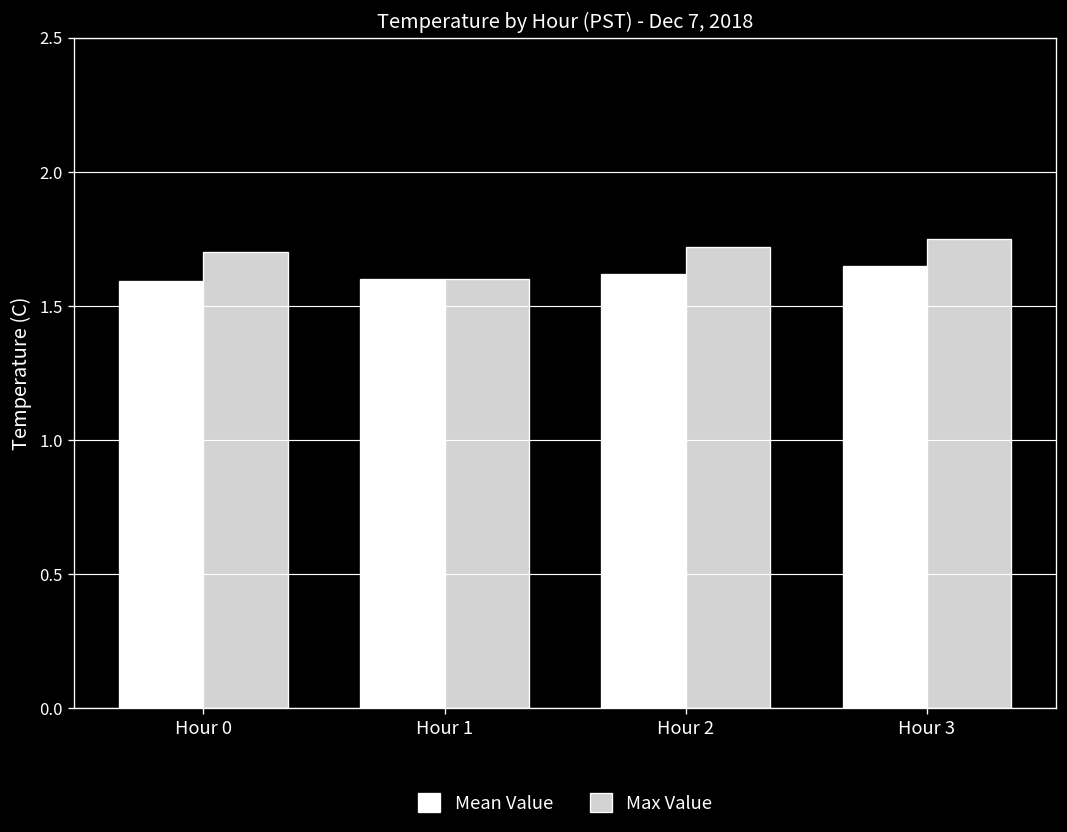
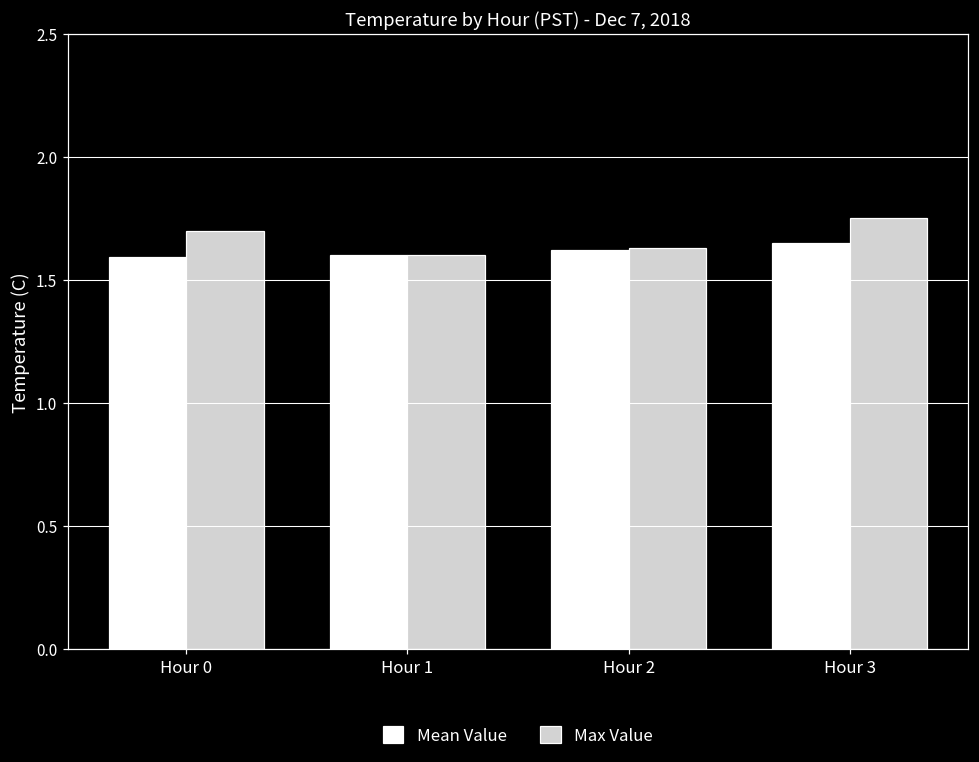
Max Value, Hour 2: 1.72 -> 1.63
